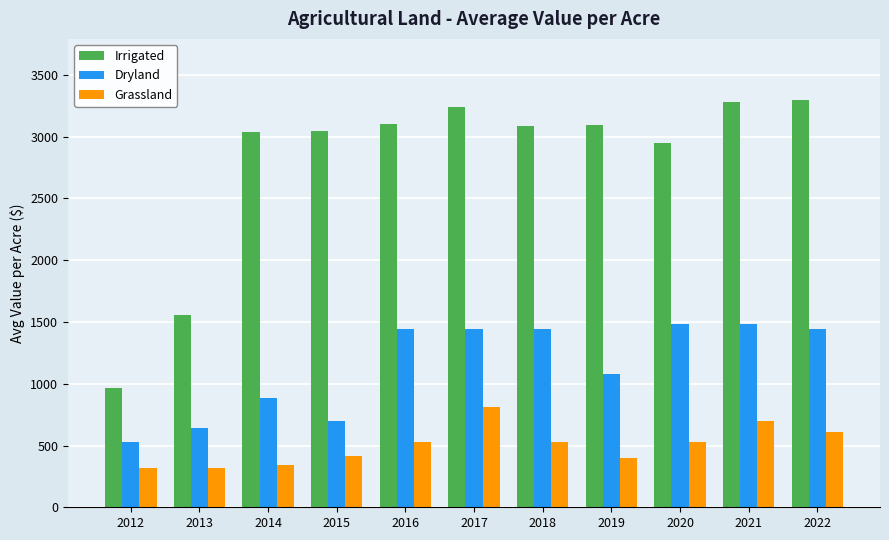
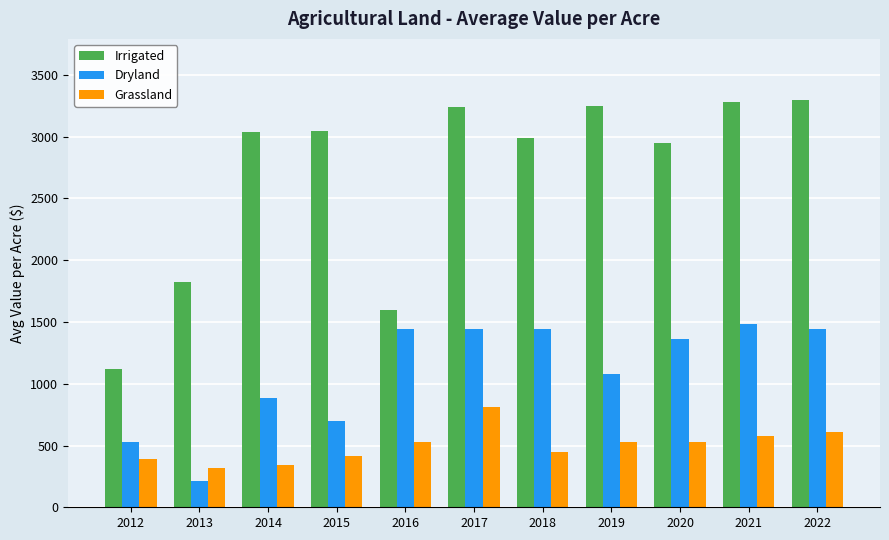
Irrigated, 2012: 970 -> 1120
Grassland, 2012: 320 -> 390
Irrigated, 2013: 1560 -> 1830
Dryland, 2013: 640 -> 210
Irrigated, 2016: 3100 -> 1600
Irrigated, 2018: 3090 -> 2990
Grassland, 2018: 530 -> 450
Irrigated, 2019: 3090 -> 3250
Grassland, 2019: 400 -> 530
Dryland, 2020: 1480 -> 1360
Grassland, 2021: 700 -> 580
